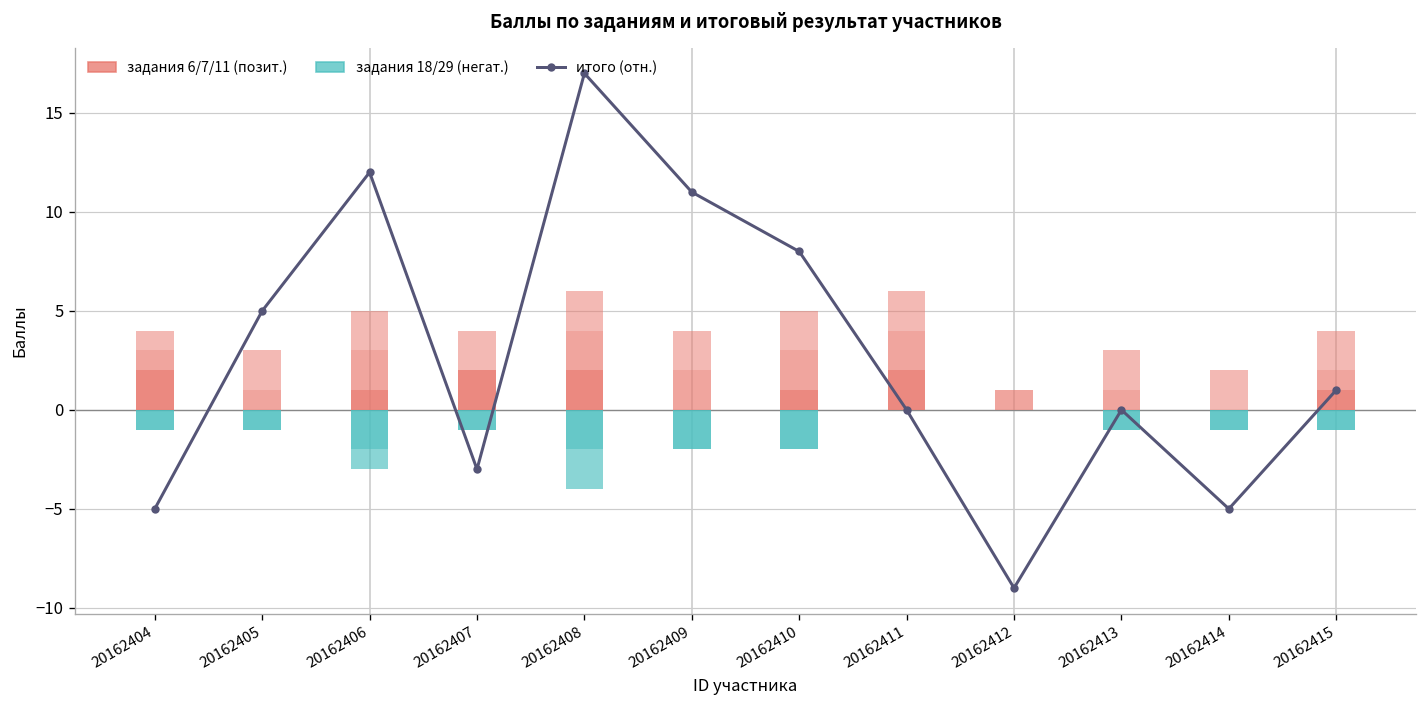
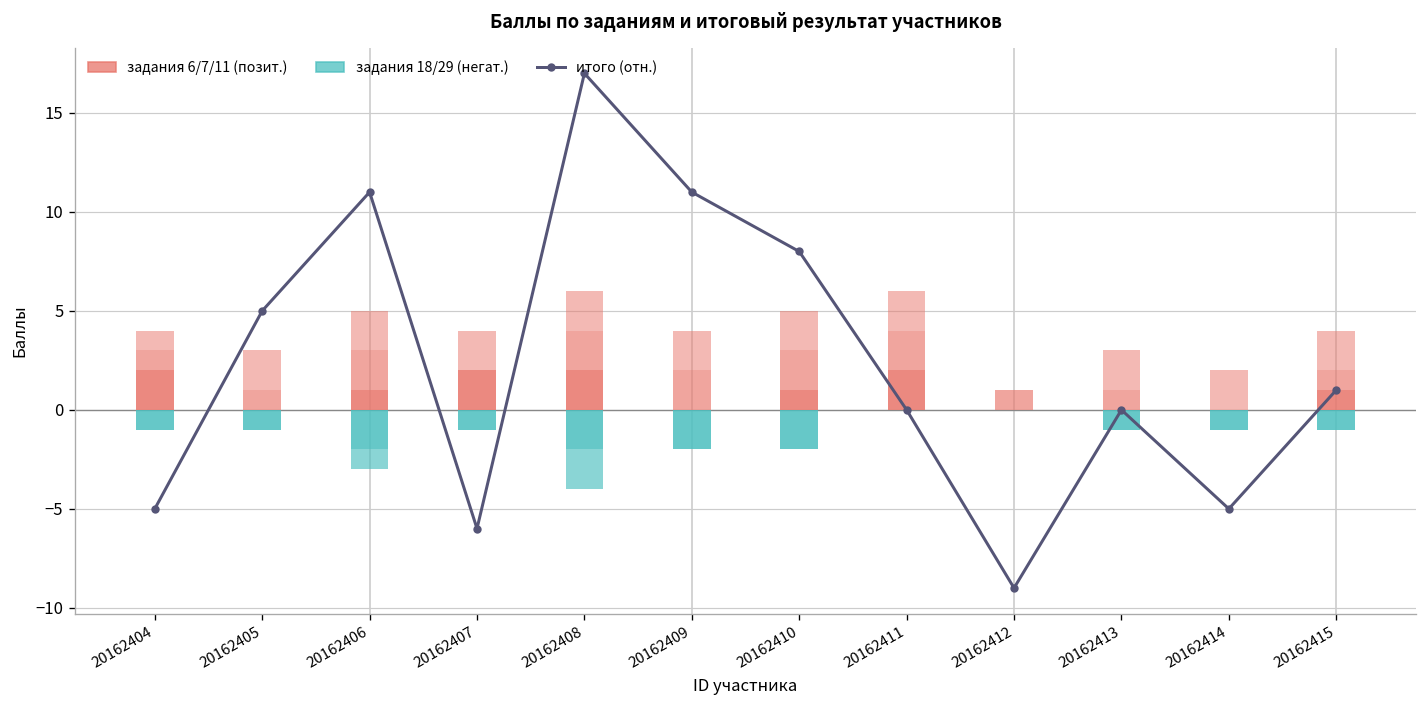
итого (отн.), 20162406: 12.0 -> 11.0
итого (отн.), 20162407: -3.0 -> -6.0
